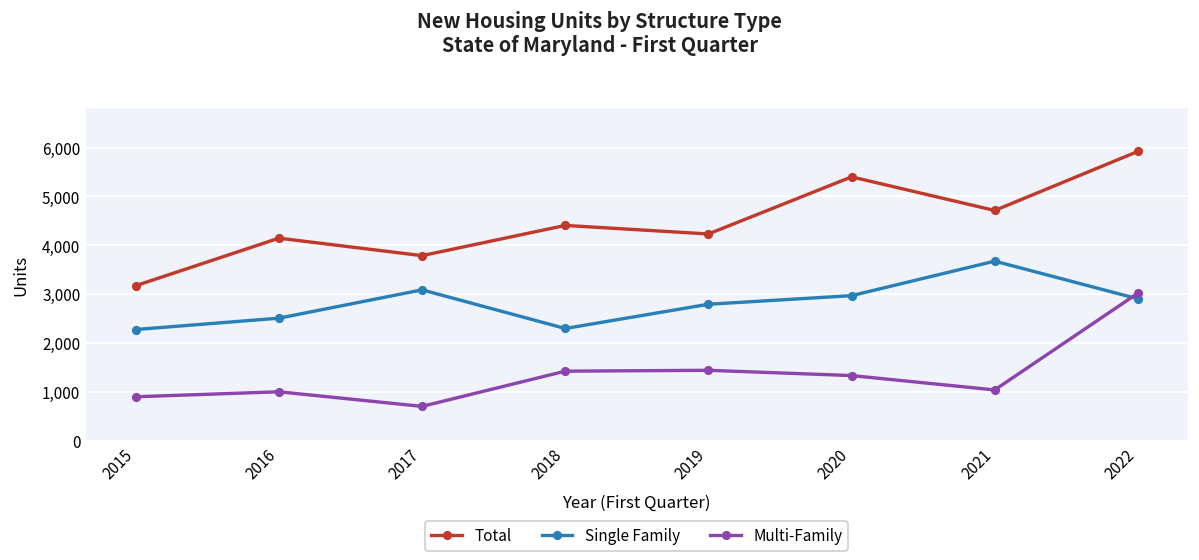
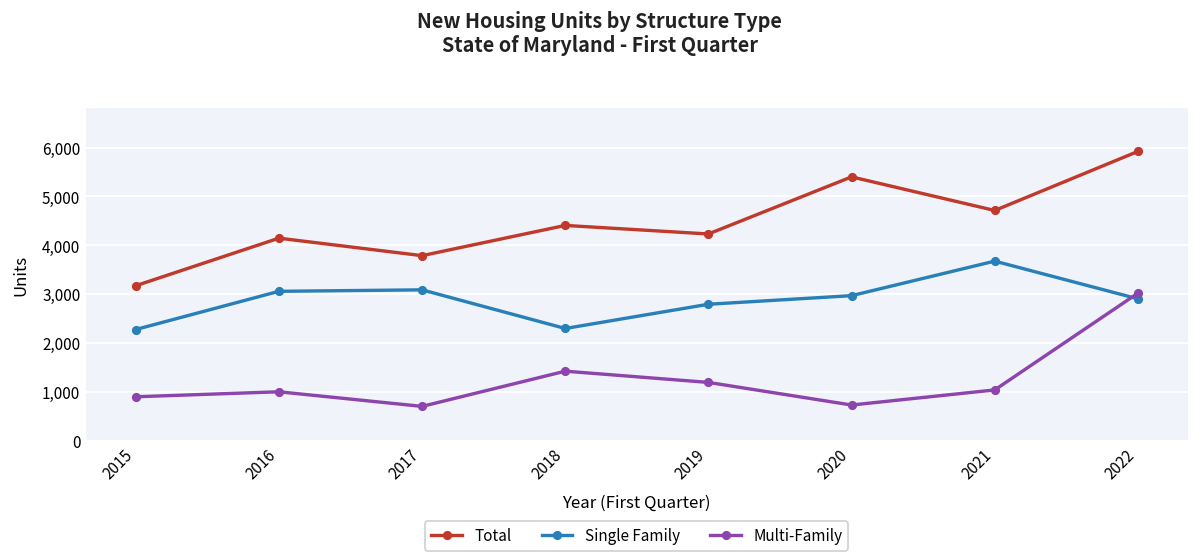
Single Family, 2016: 2,500 -> 3,100
Multi-Family, 2019: 1,400 -> 1,200
Multi-Family, 2020: 1,300 -> 700
